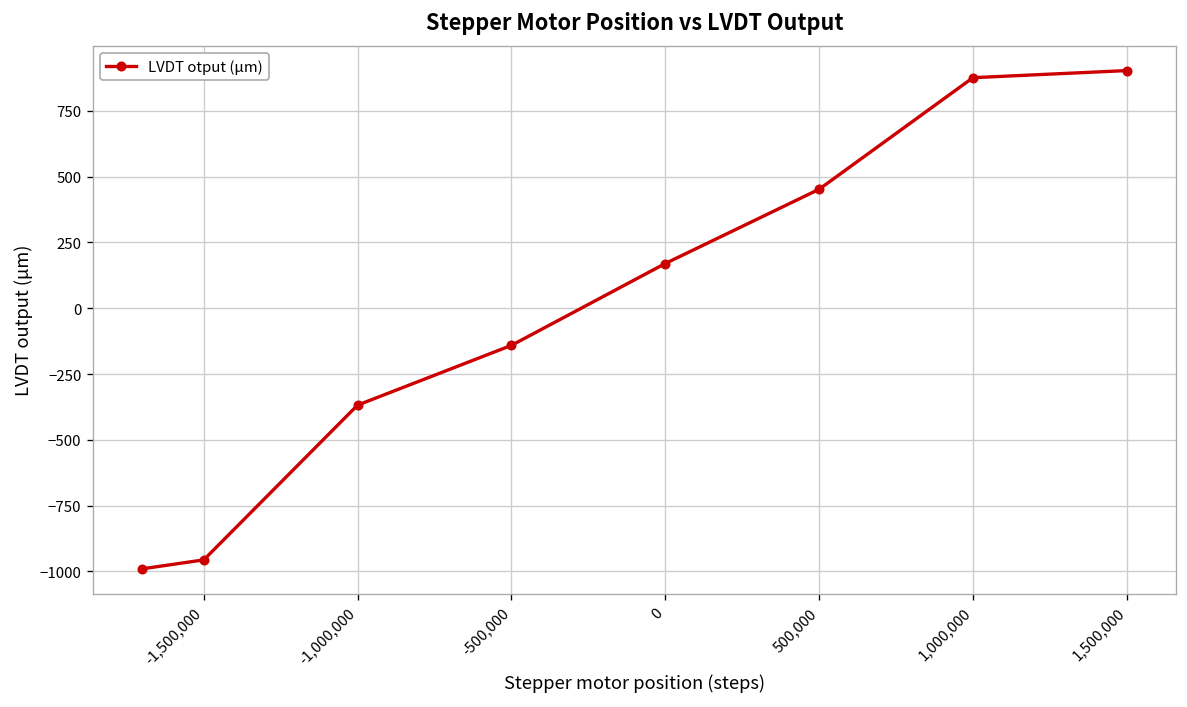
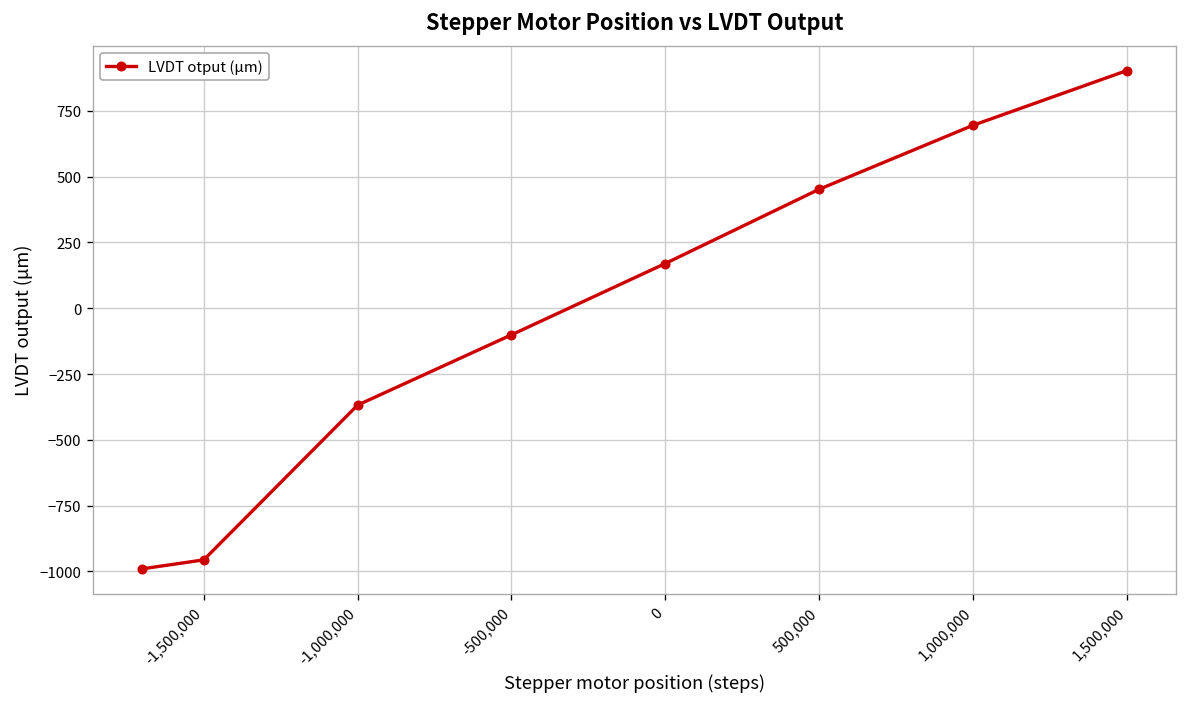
-500,000: -140 -> -100
1,000,000: 880 -> 700
